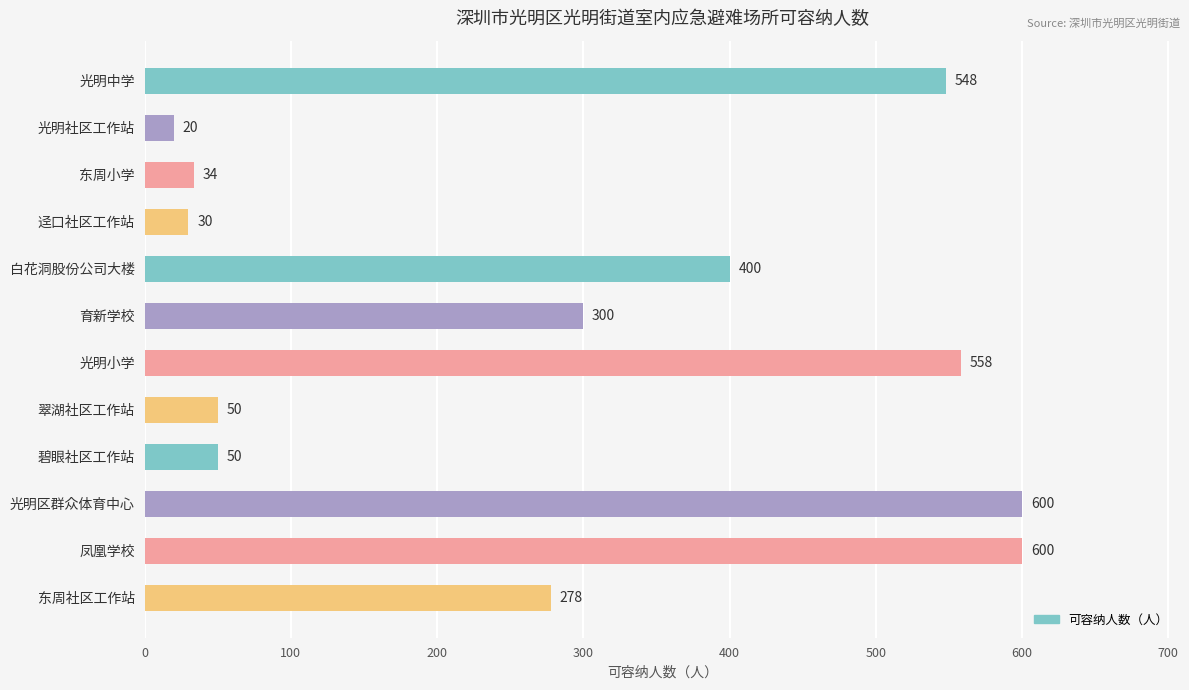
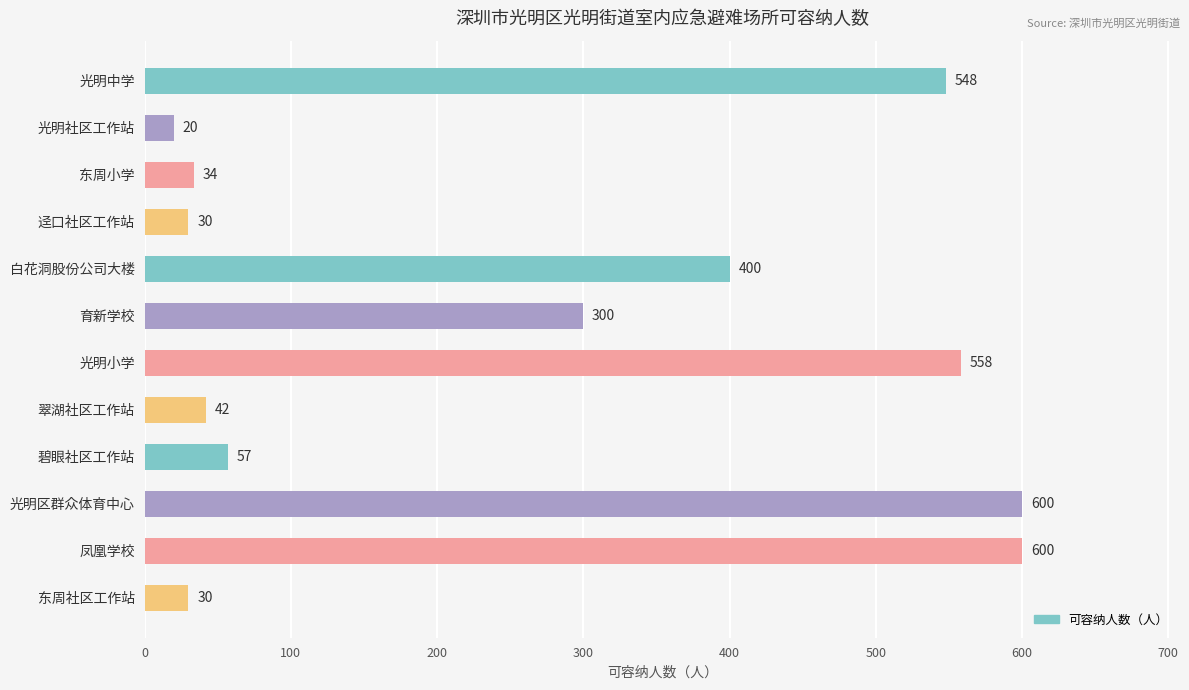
翠湖社区工作站: 50 -> 42
碧眼社区工作站: 50 -> 57
东周社区工作站: 278 -> 30
